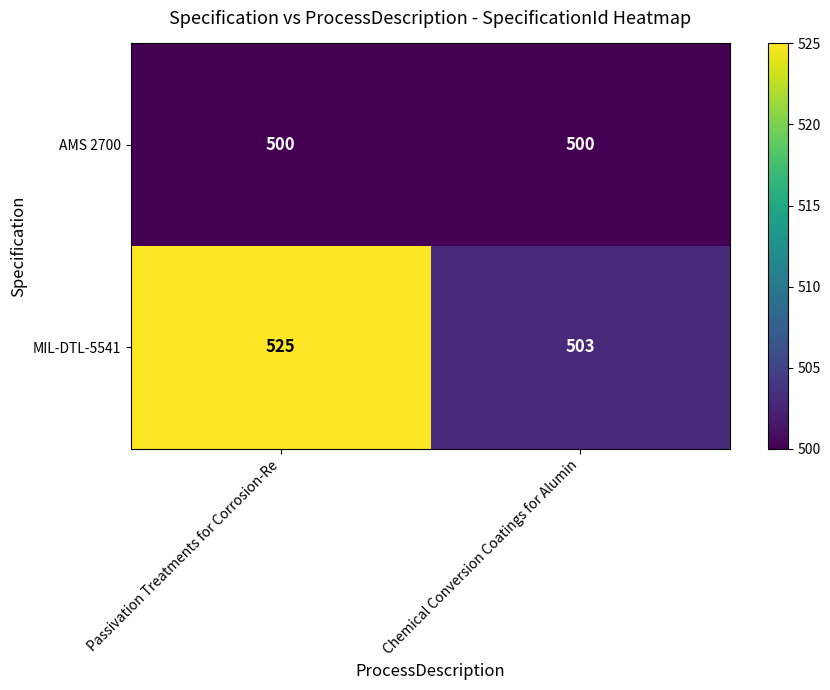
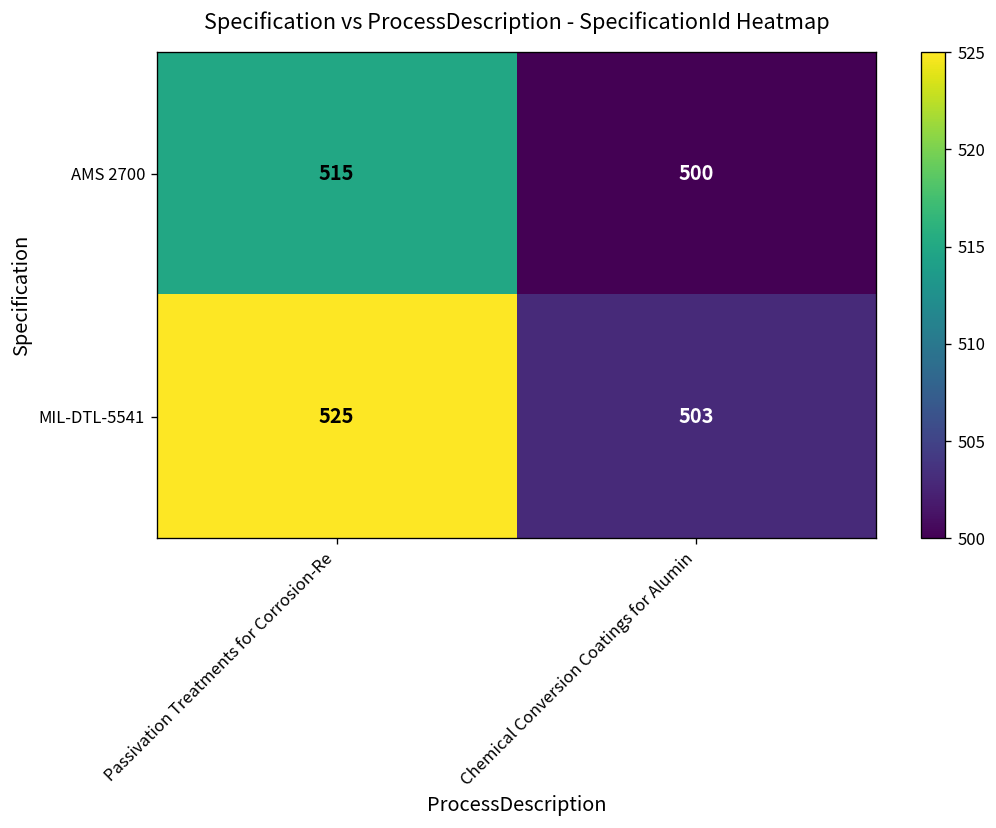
AMS 2700, Passivation Treatments for Corrosion-Re: 500 -> 515
